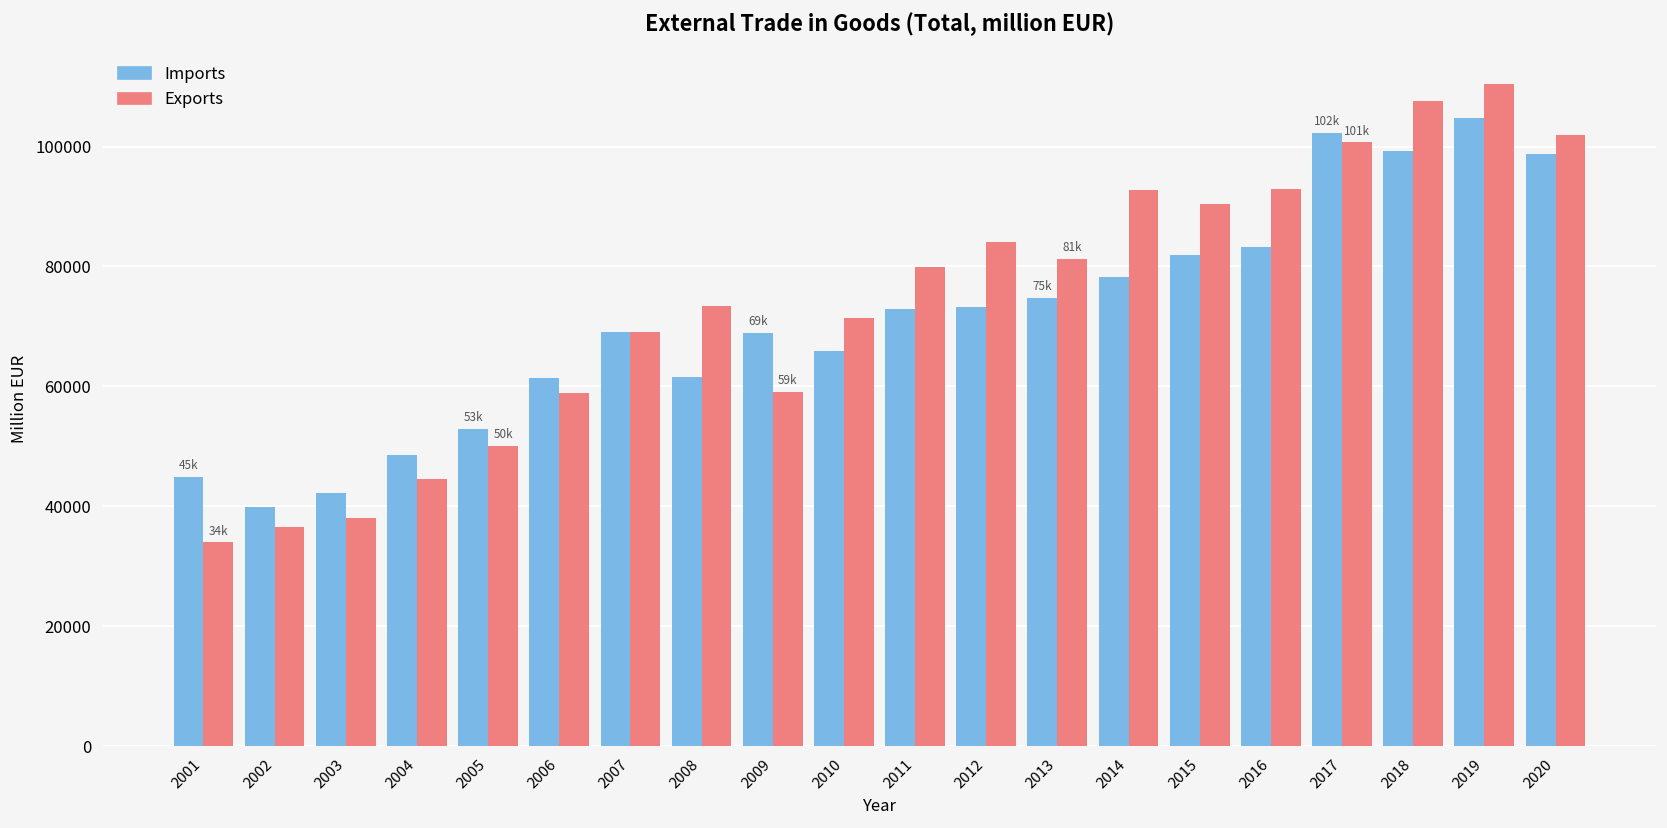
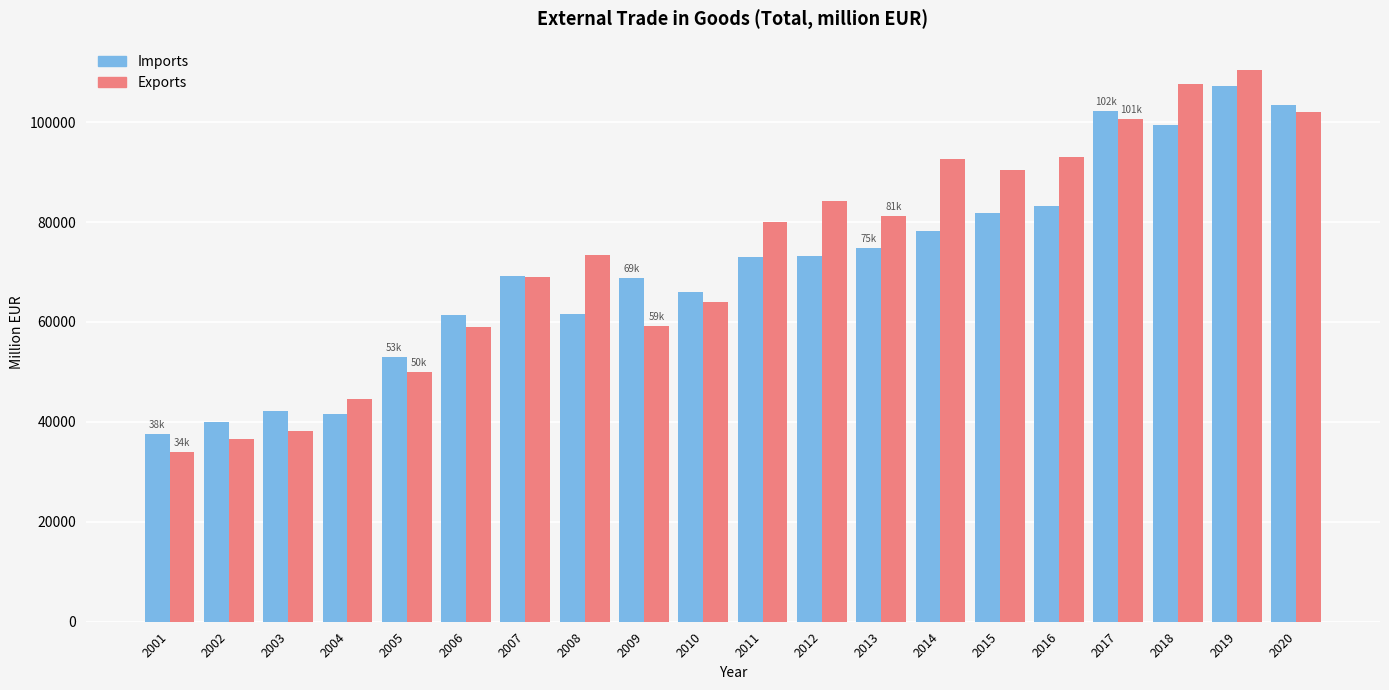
Imports, 2001: 45k -> 38k
Imports, 2004: 49000 -> 42000
Exports, 2010: 71000 -> 64000
Imports, 2019: 105000 -> 107000
Imports, 2020: 99000 -> 103000
